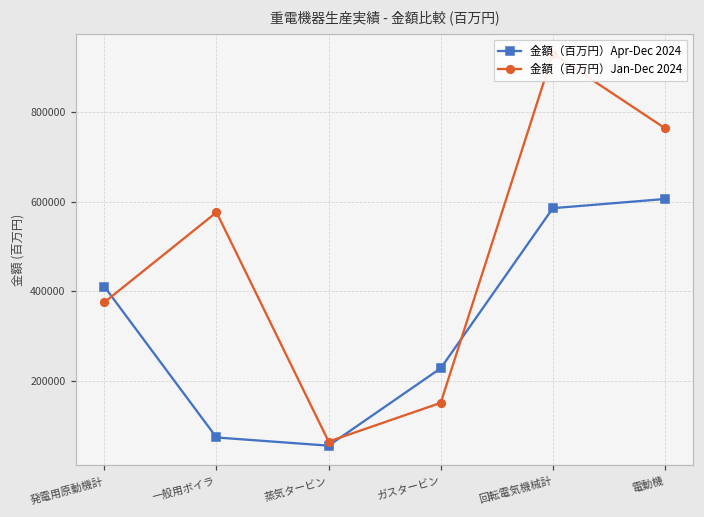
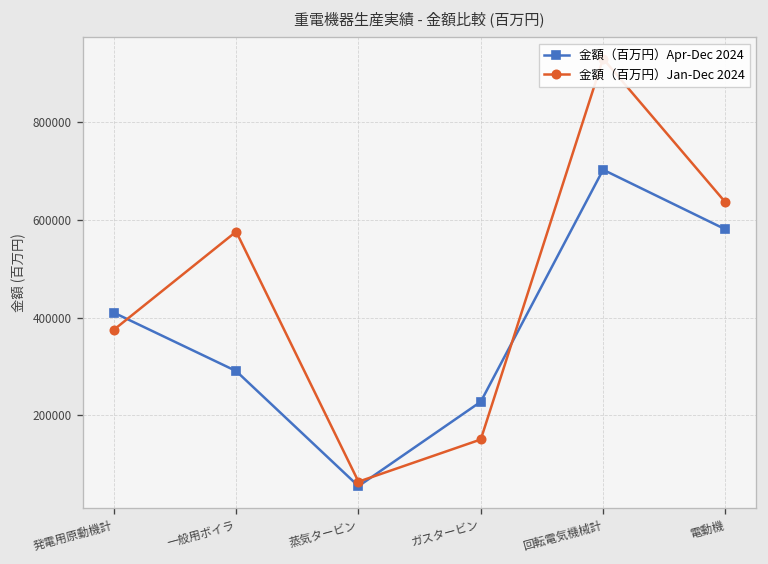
金額（百万円）Apr-Dec 2024, 一般用ボイラ: 70000 -> 290000
金額（百万円）Apr-Dec 2024, 回転電気機械計: 590000 -> 700000
金額（百万円）Apr-Dec 2024, 電動機: 610000 -> 580000
金額（百万円）Jan-Dec 2024, 電動機: 760000 -> 640000
